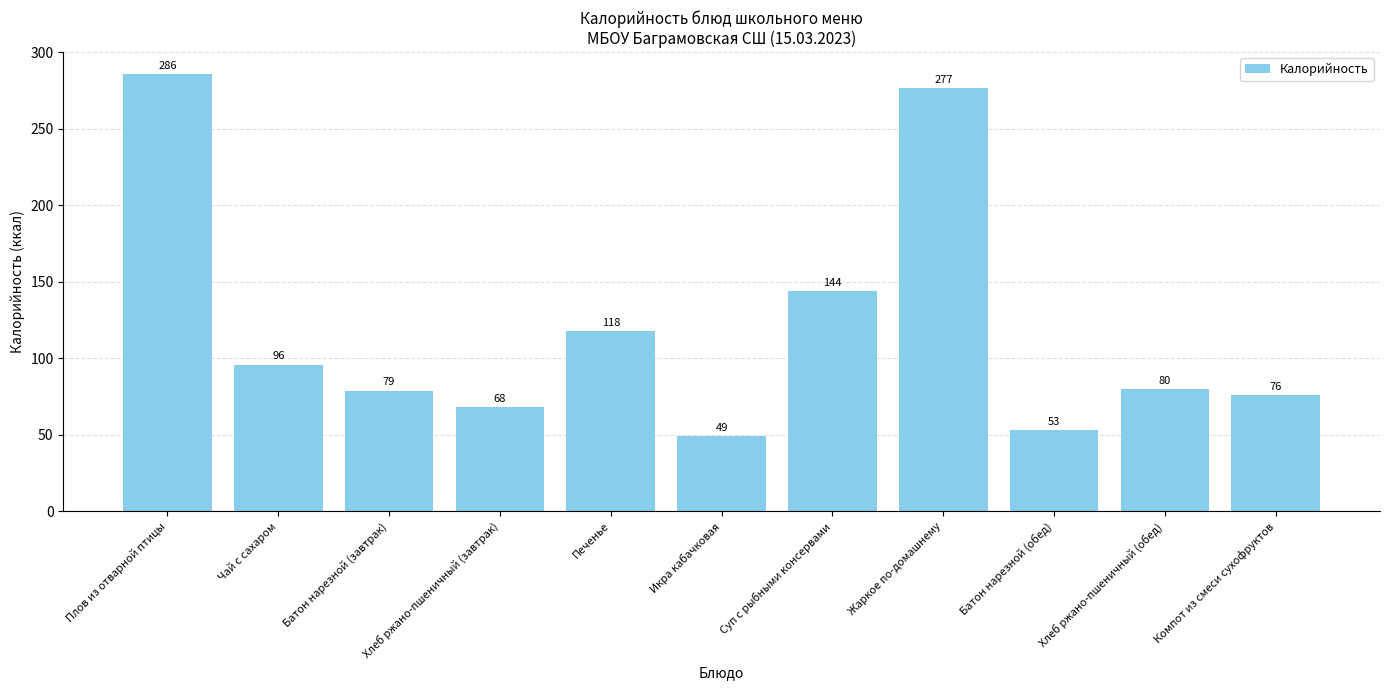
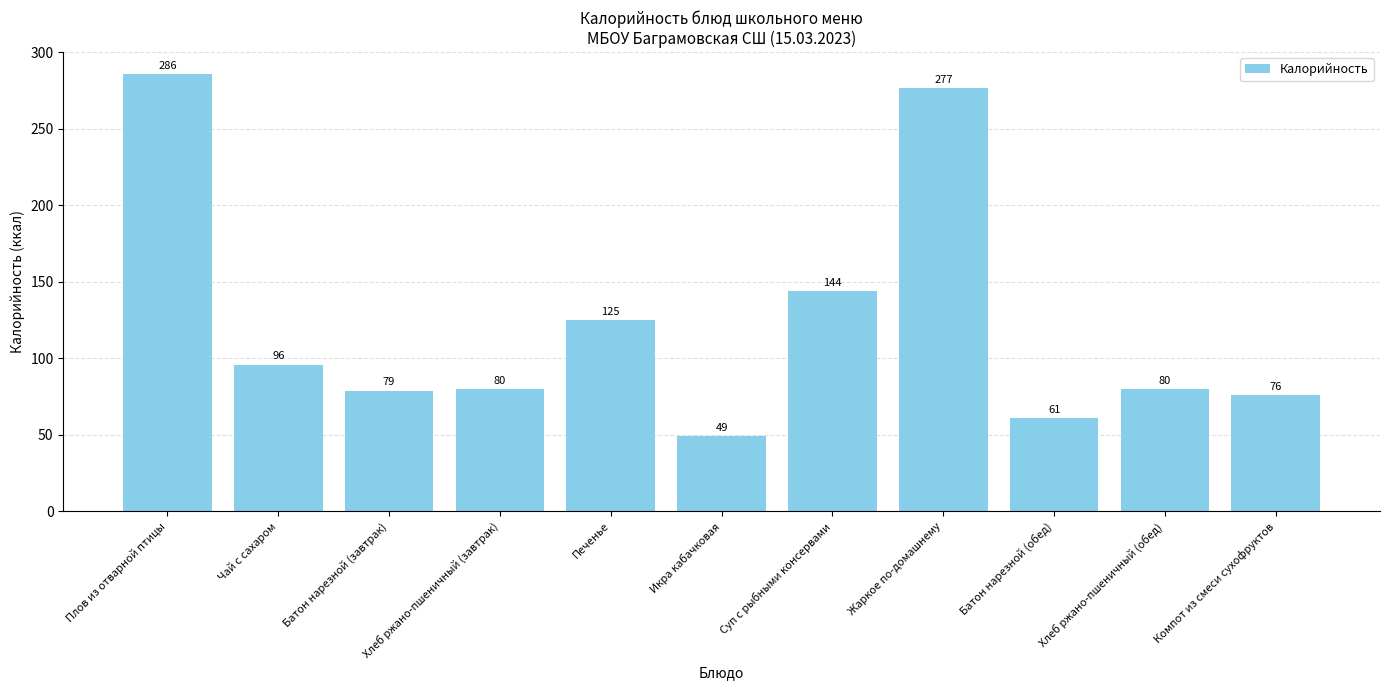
Хлеб ржано-пшеничный (завтрак): 68 -> 80
Печенье: 118 -> 125
Батон нарезной (обед): 53 -> 61
